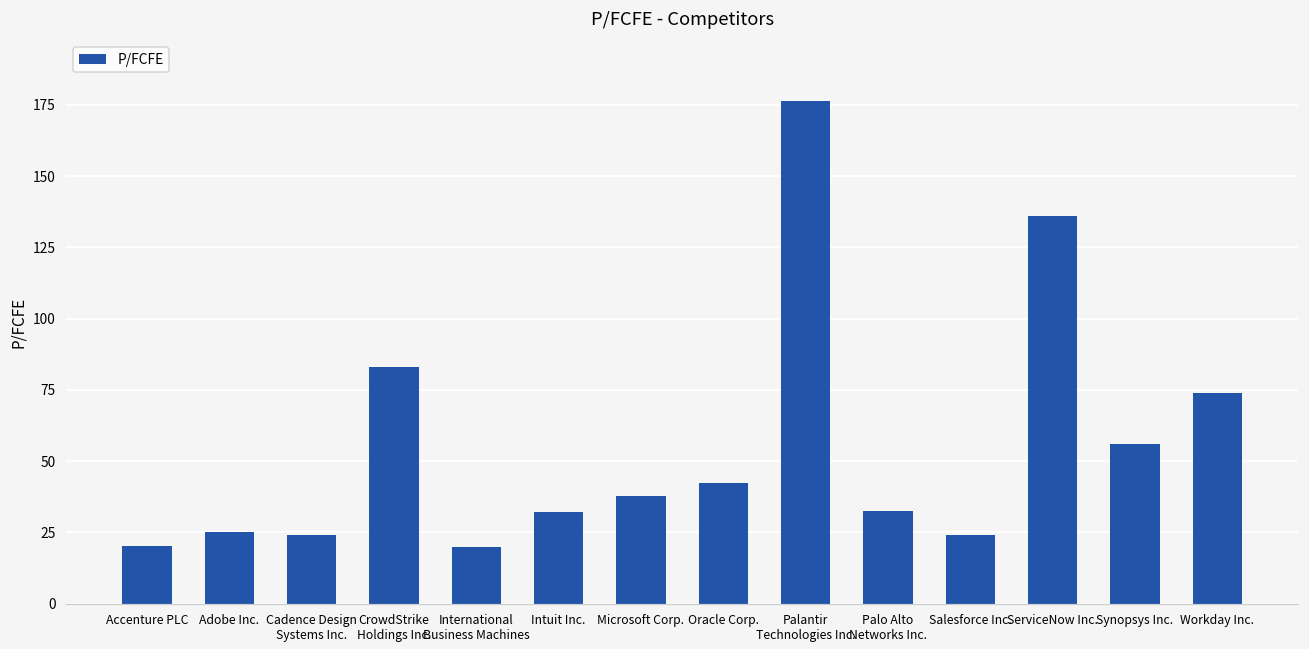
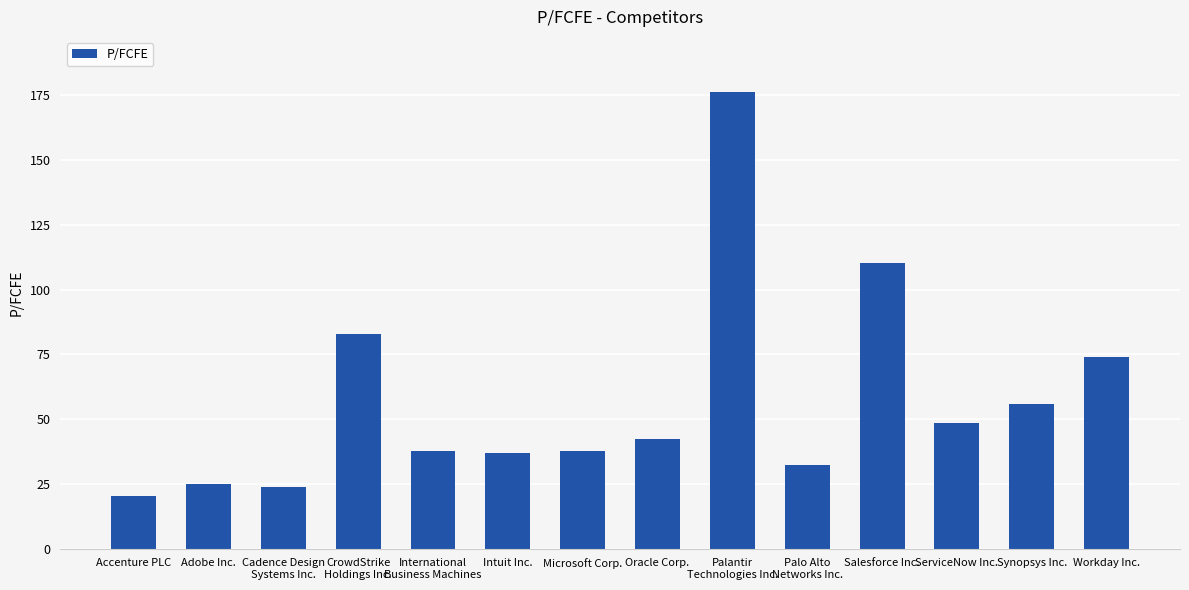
International Business Machines: 20 -> 38
Intuit Inc.: 32 -> 37
Salesforce Inc.: 24 -> 110
ServiceNow Inc.: 136 -> 49
